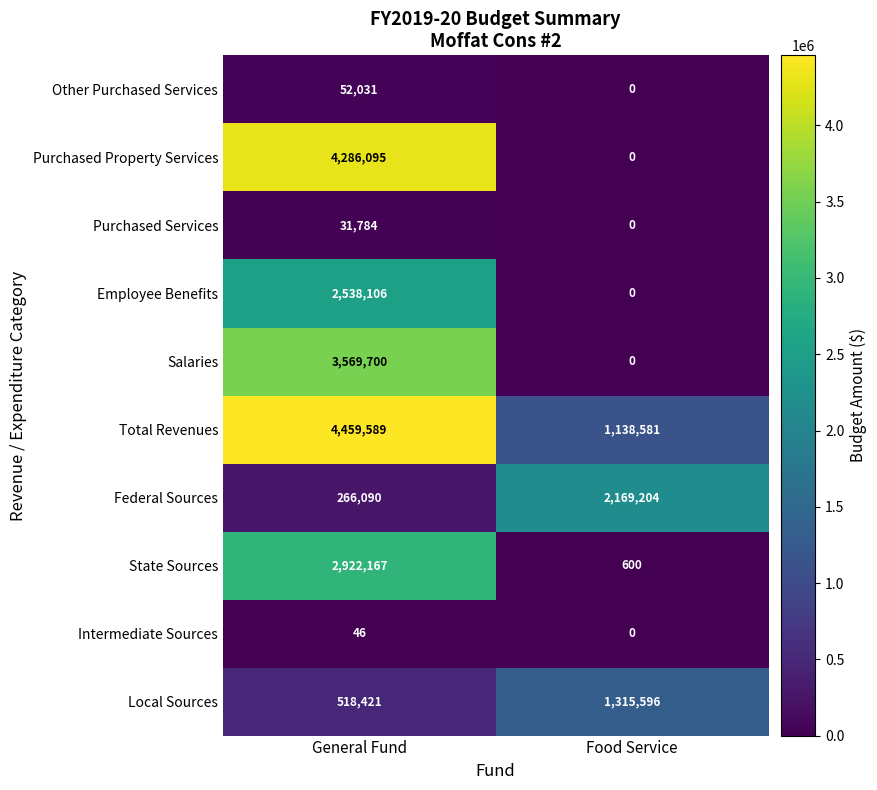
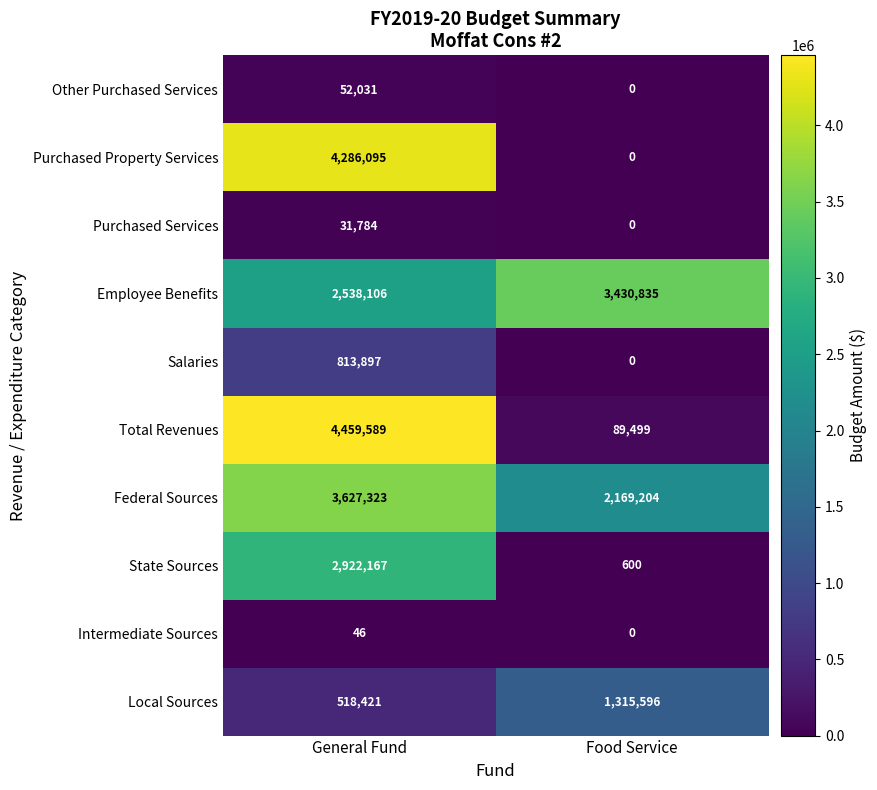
Employee Benefits, Food Service: 0 -> 3,430,835
Salaries, General Fund: 3,569,700 -> 813,897
Total Revenues, Food Service: 1,138,581 -> 89,499
Federal Sources, General Fund: 266,090 -> 3,627,323
